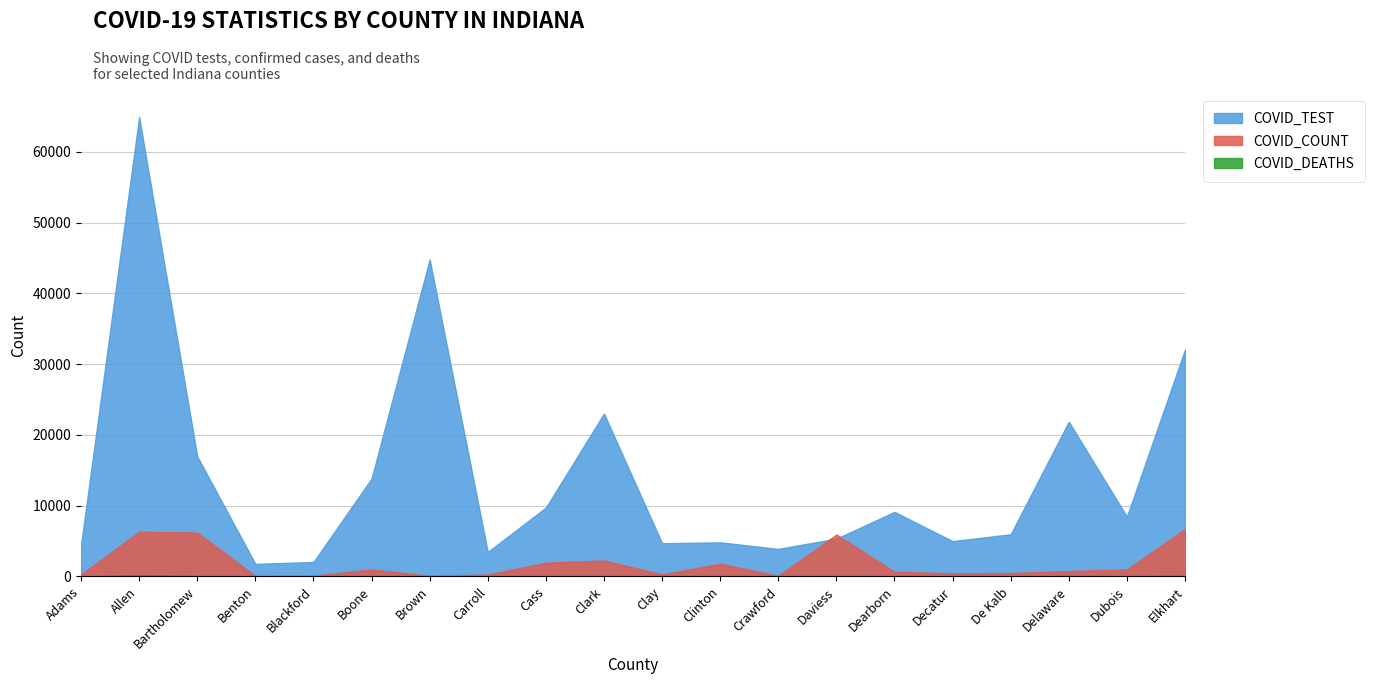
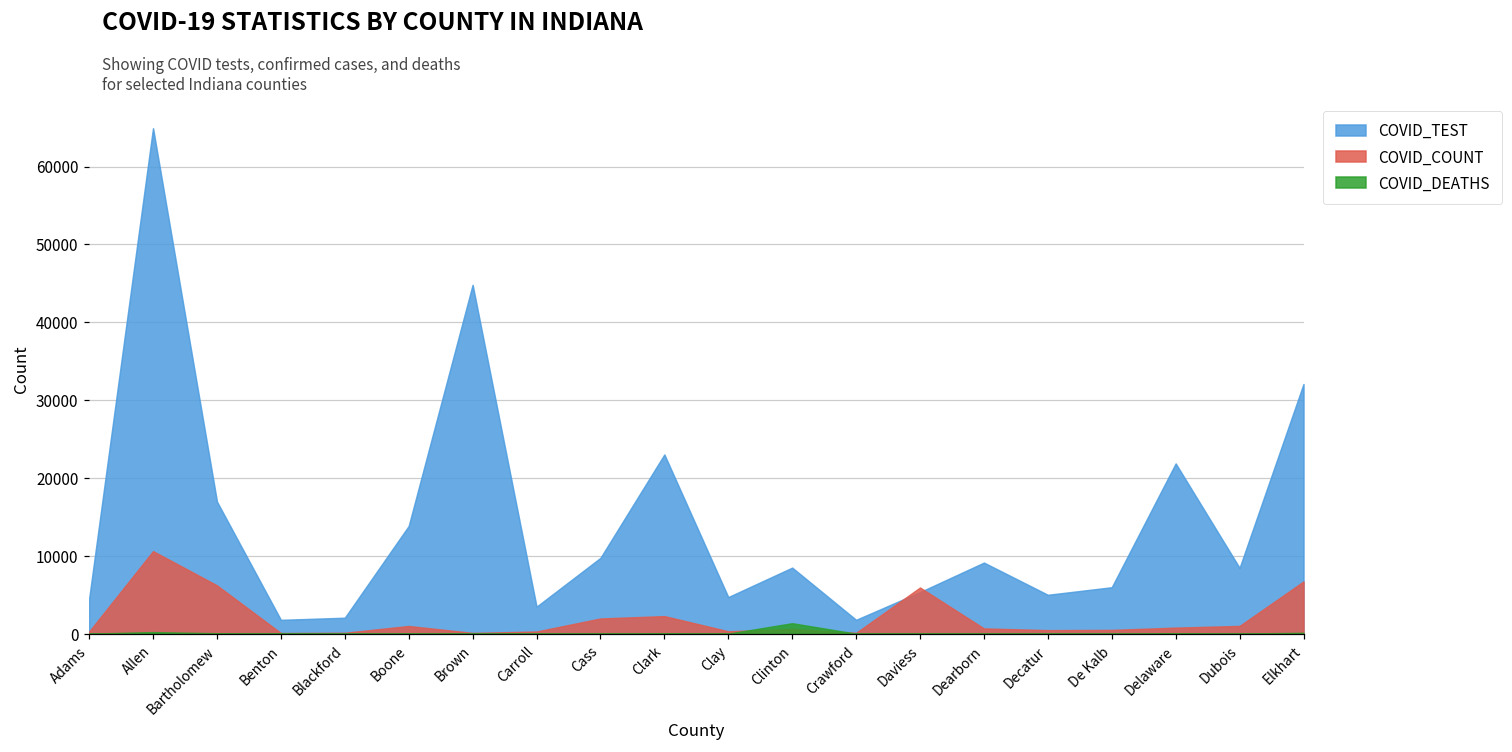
COVID_COUNT, Allen: 6000 -> 11000
COVID_TEST, Clinton: 5000 -> 8000
COVID_COUNT, Clinton: 2000 -> 1000
COVID_DEATHS, Clinton: 0 -> 1000
COVID_TEST, Crawford: 4000 -> 2000
